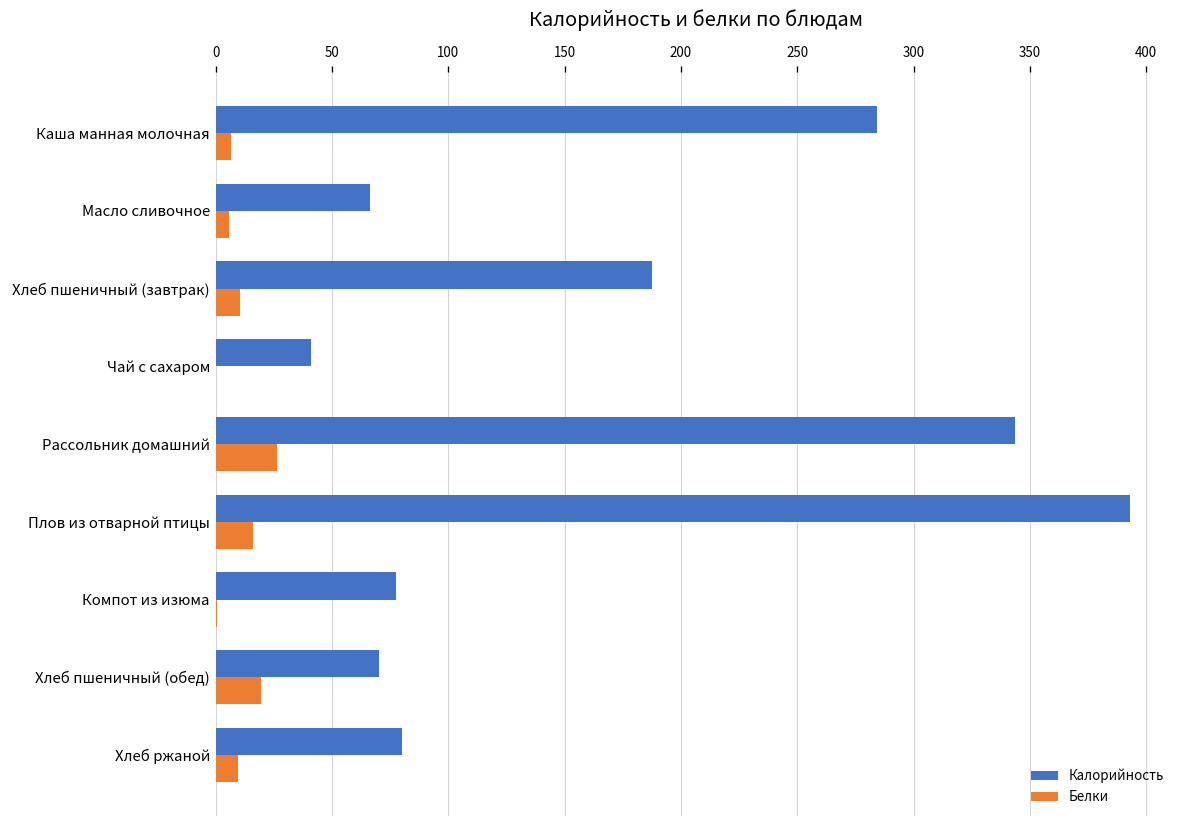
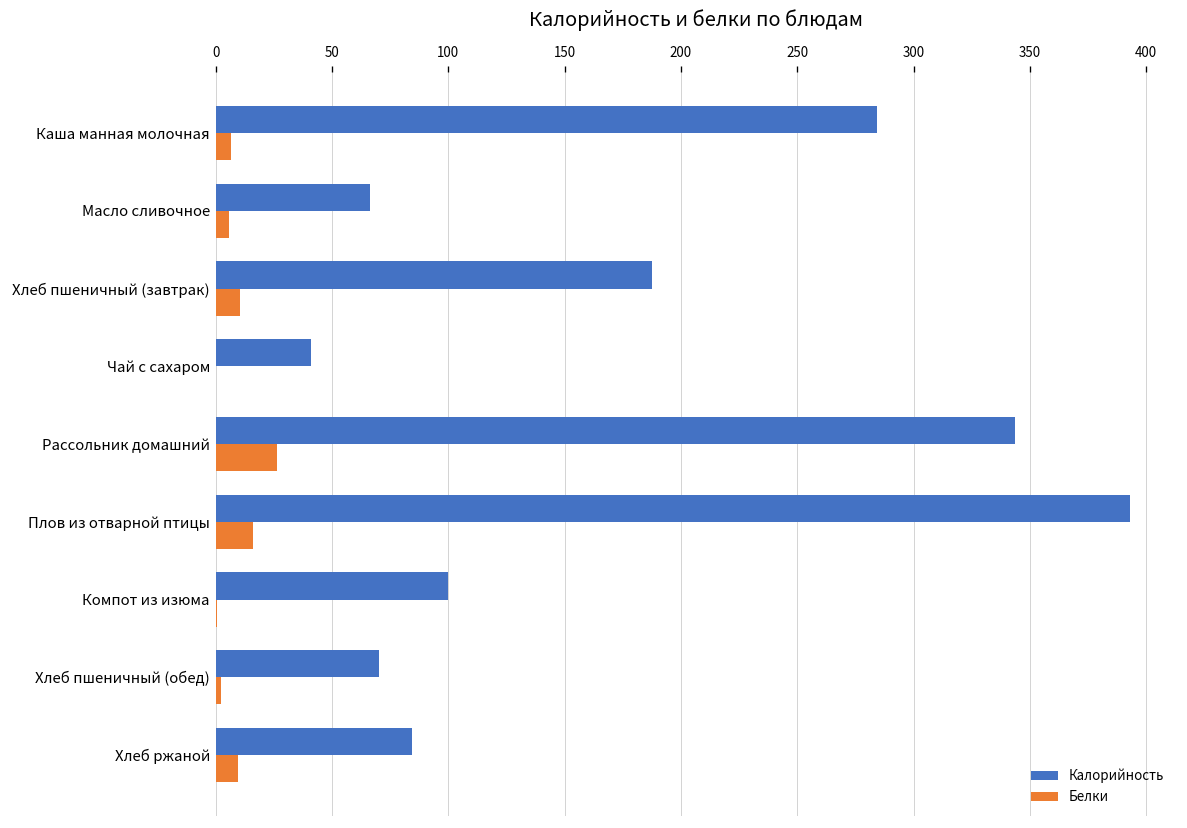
Калорийность, Компот из изюма: 77 -> 100
Белки, Хлеб пшеничный (обед): 19 -> 2
Калорийность, Хлеб ржаной: 80 -> 84
